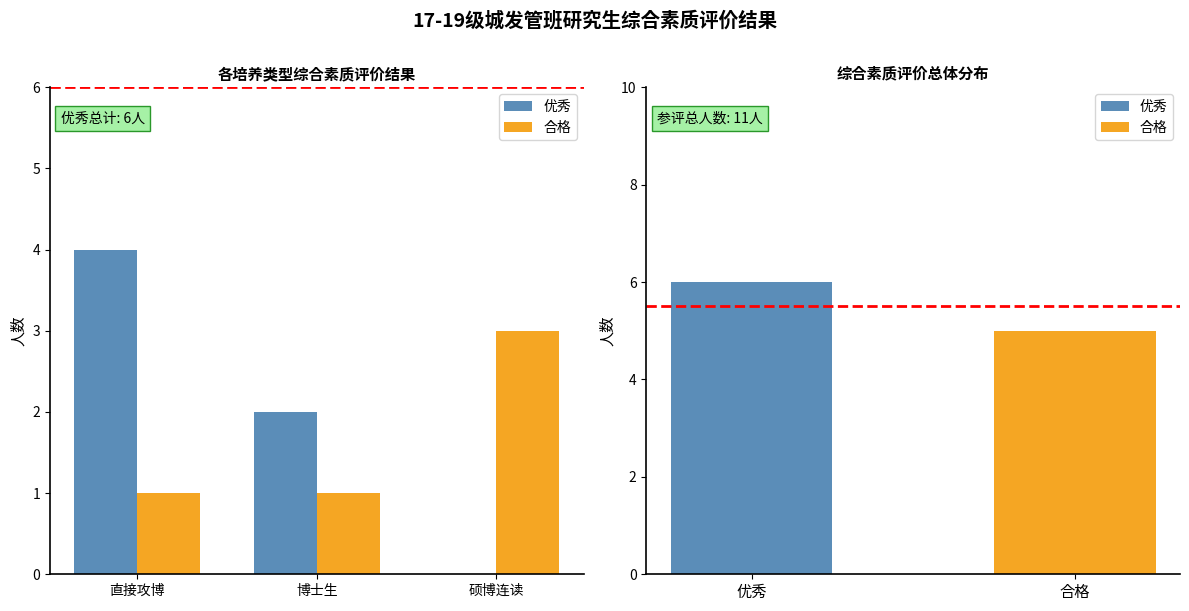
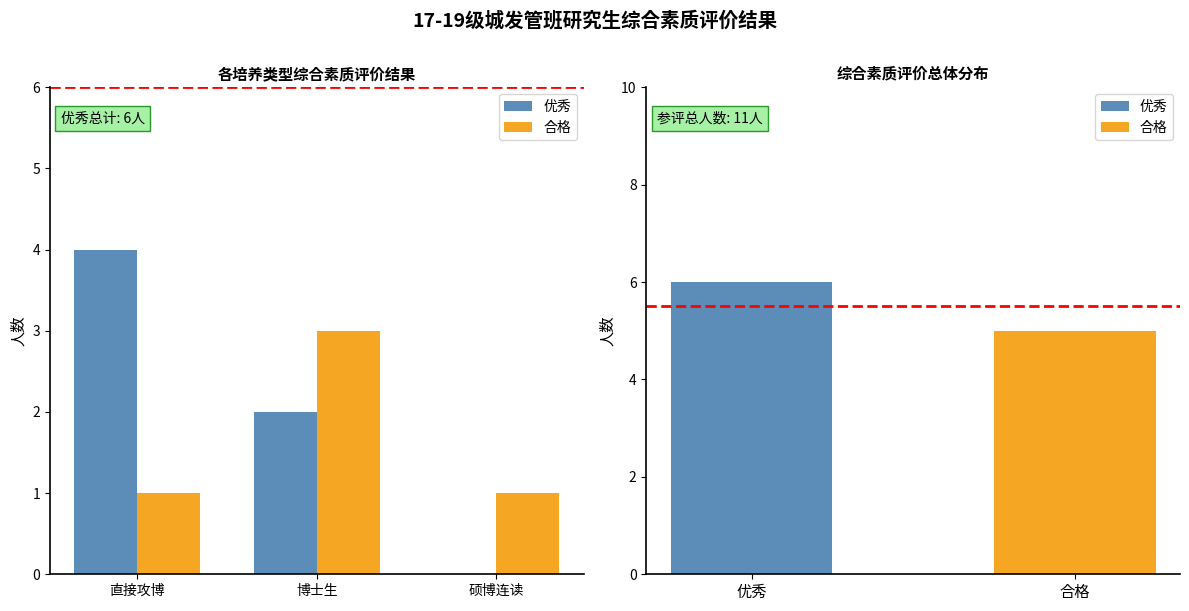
各培养类型综合素质评价结果, 合格, 博士生: 1 -> 3
各培养类型综合素质评价结果, 合格, 硕博连读: 3 -> 1
